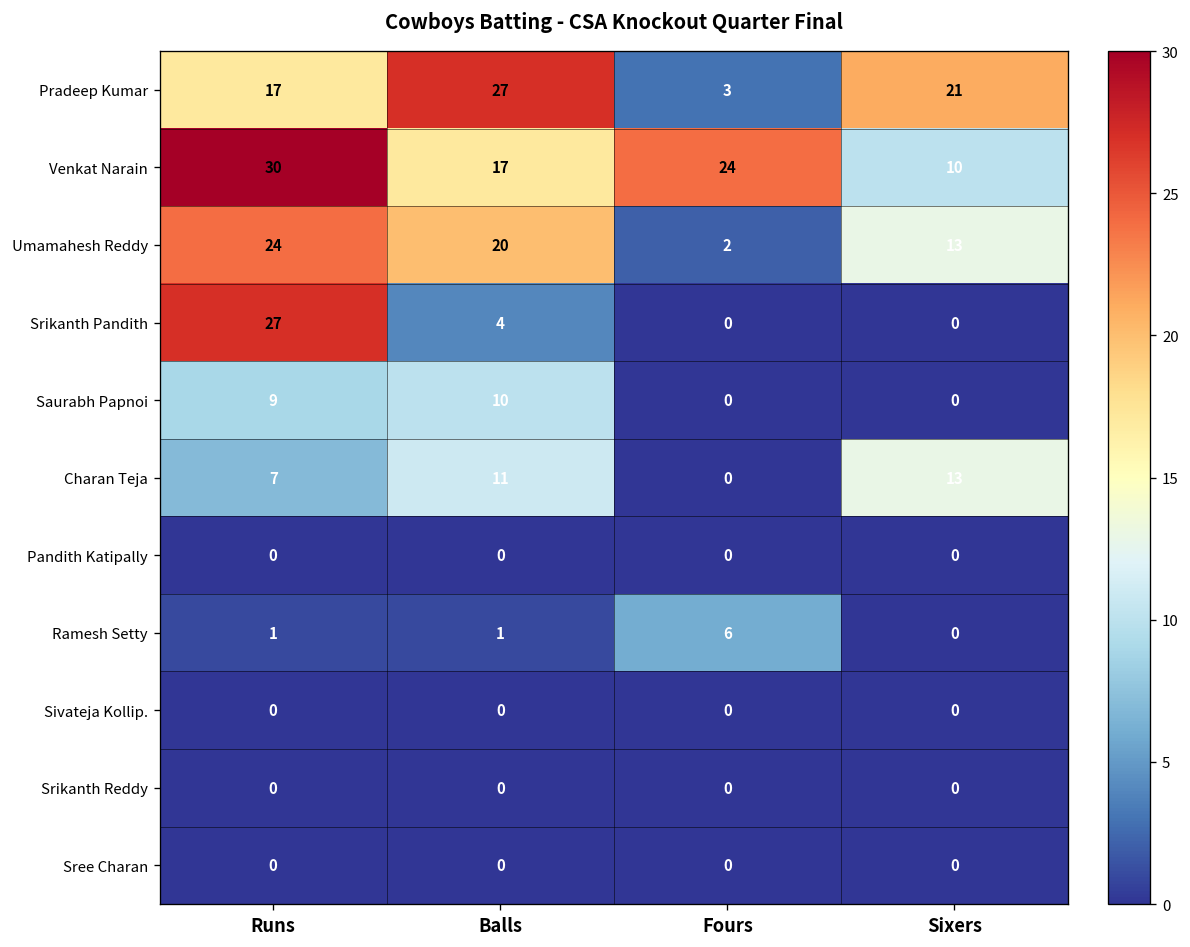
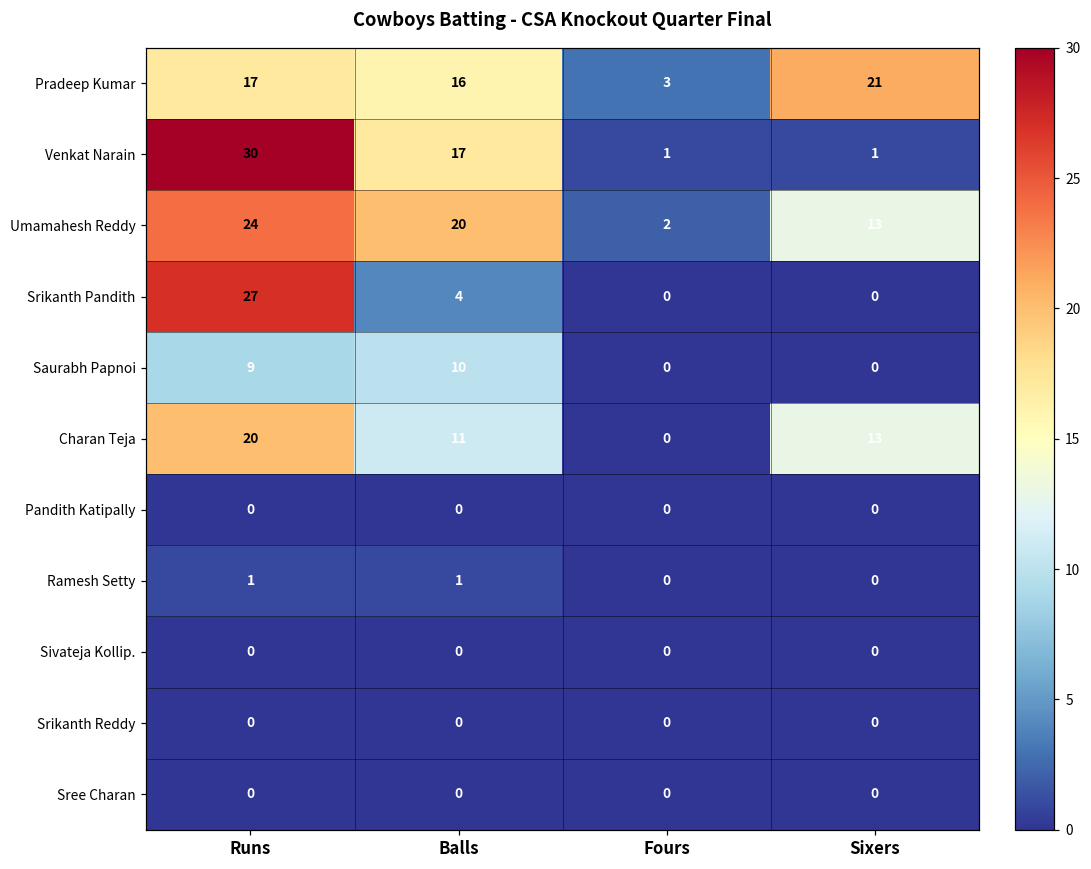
Pradeep Kumar, Balls: 27 -> 16
Venkat Narain, Fours: 24 -> 1
Venkat Narain, Sixers: 10 -> 1
Charan Teja, Runs: 7 -> 20
Ramesh Setty, Fours: 6 -> 0
